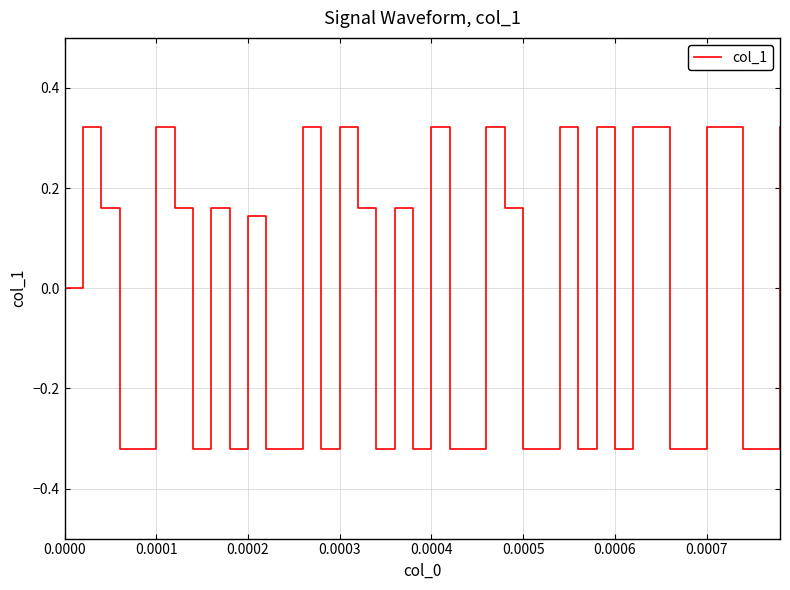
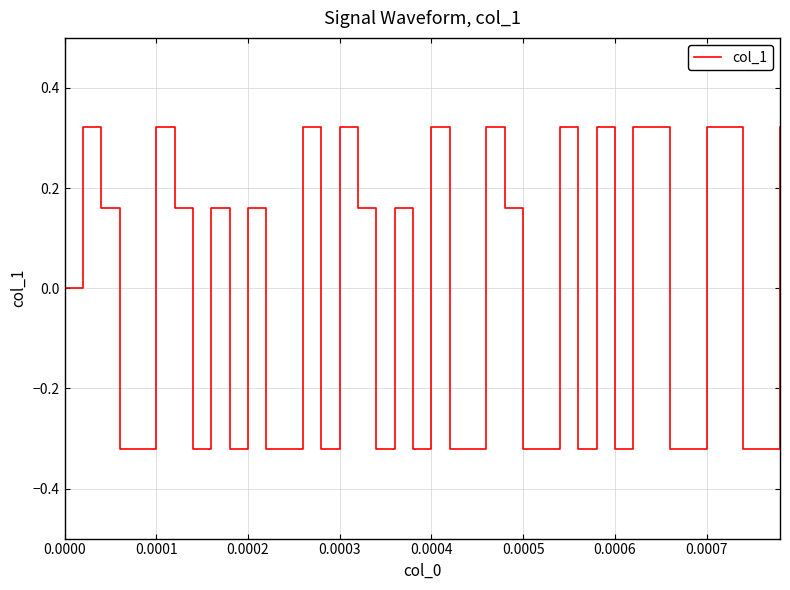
0.0002: 0.14 -> 0.16
